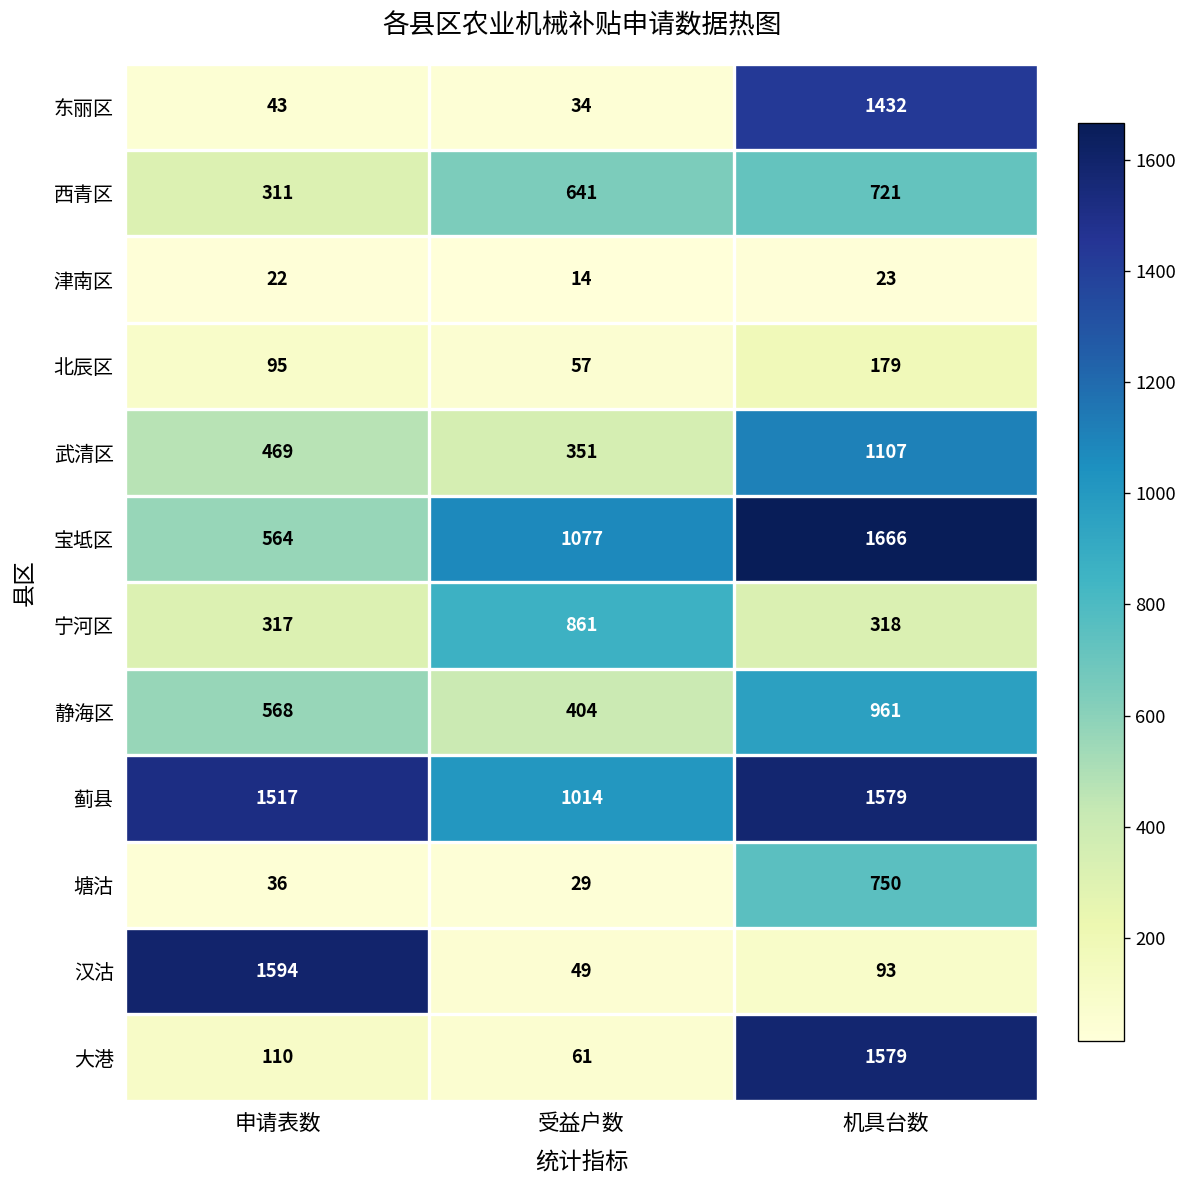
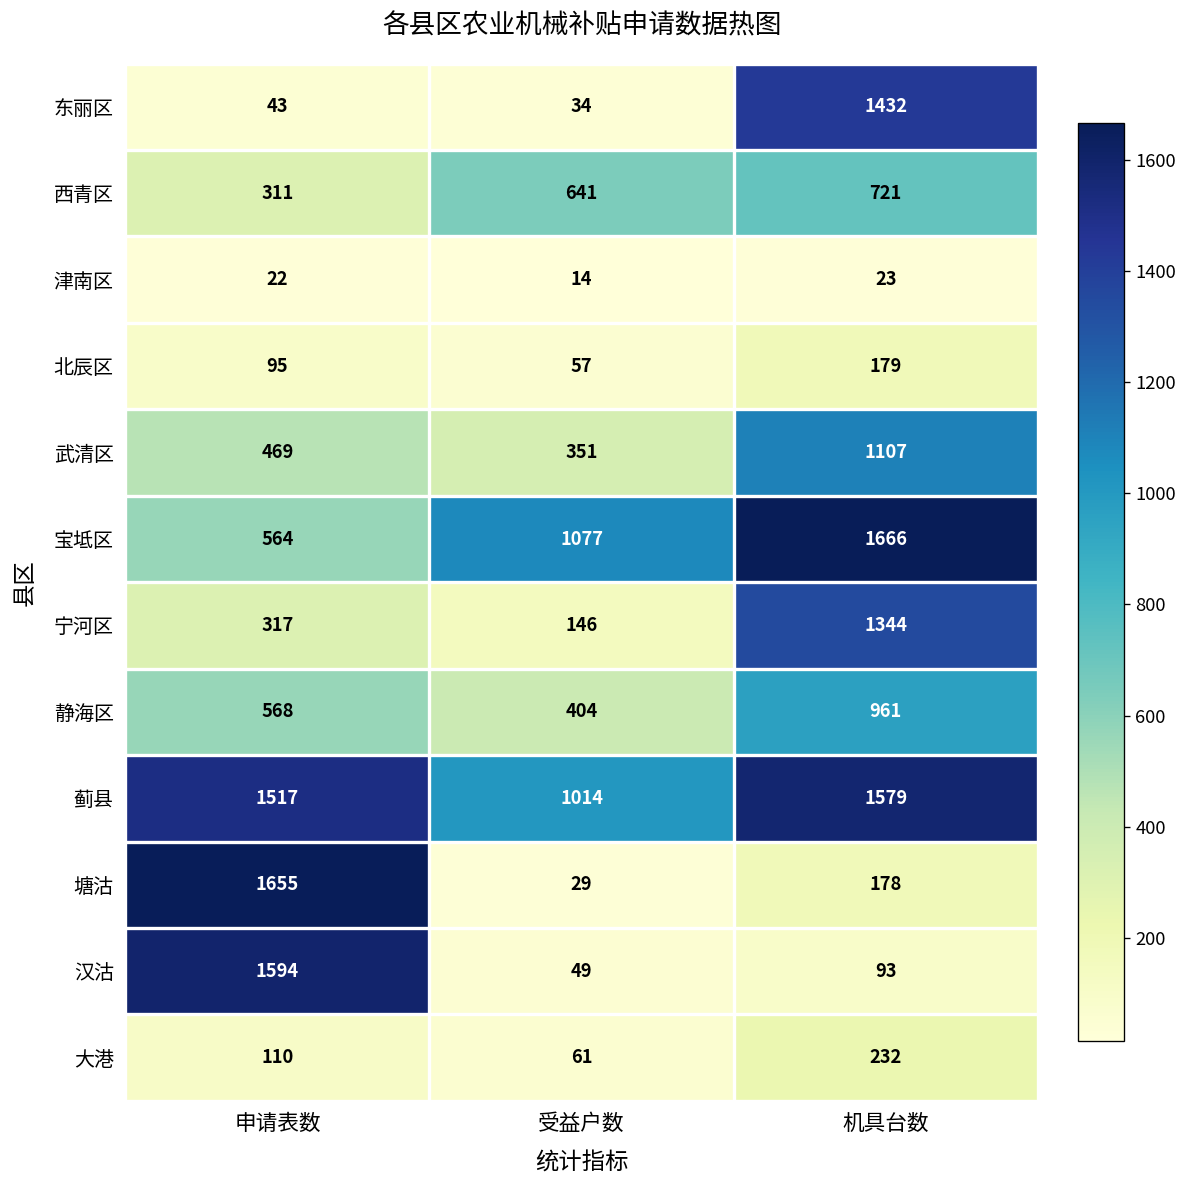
宁河区, 受益户数: 861 -> 146
宁河区, 机具台数: 318 -> 1344
塘沽, 申请表数: 36 -> 1655
塘沽, 机具台数: 750 -> 178
大港, 机具台数: 1579 -> 232
